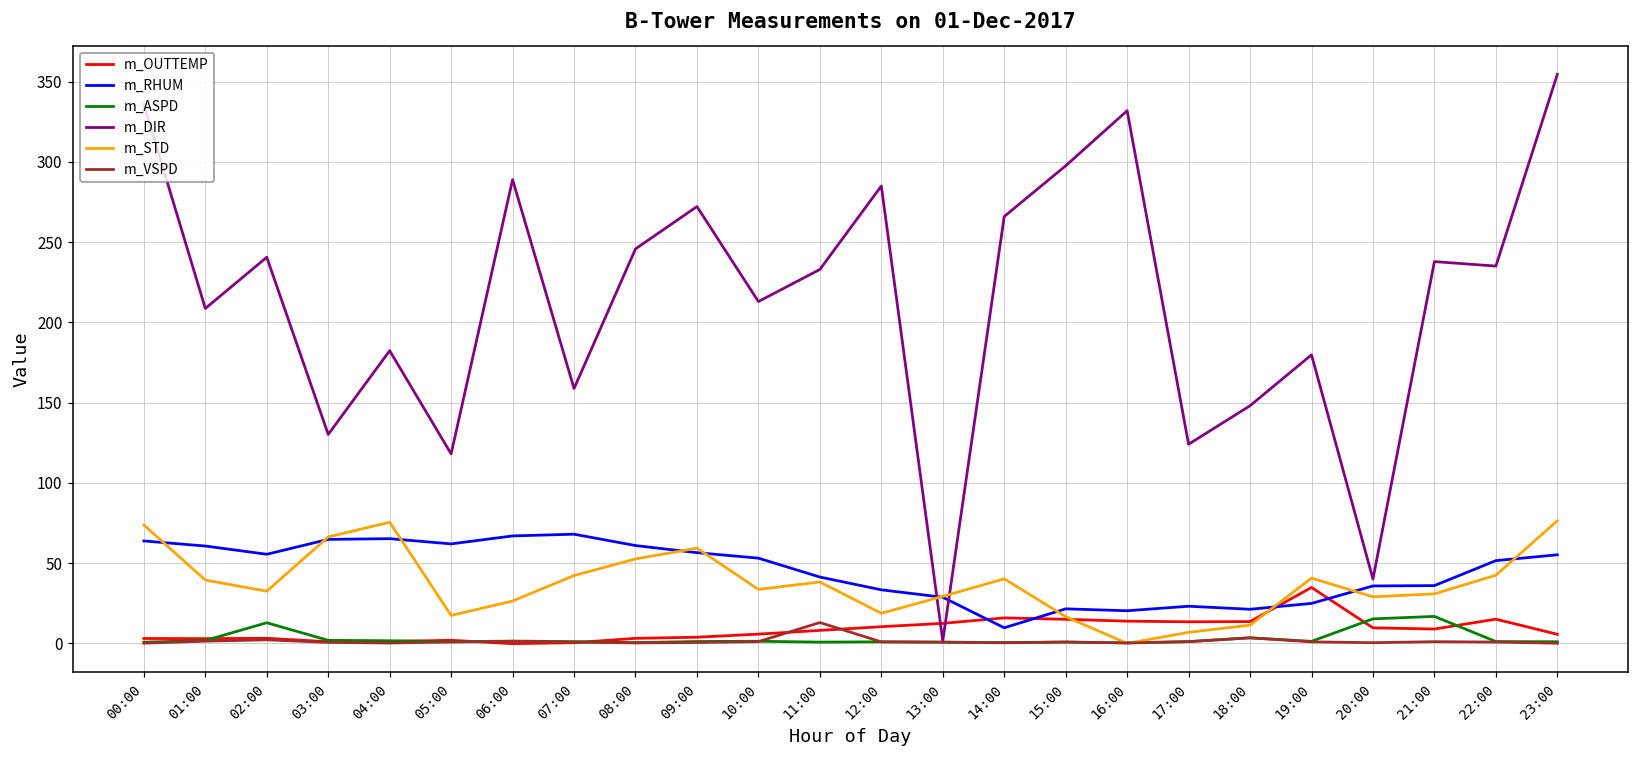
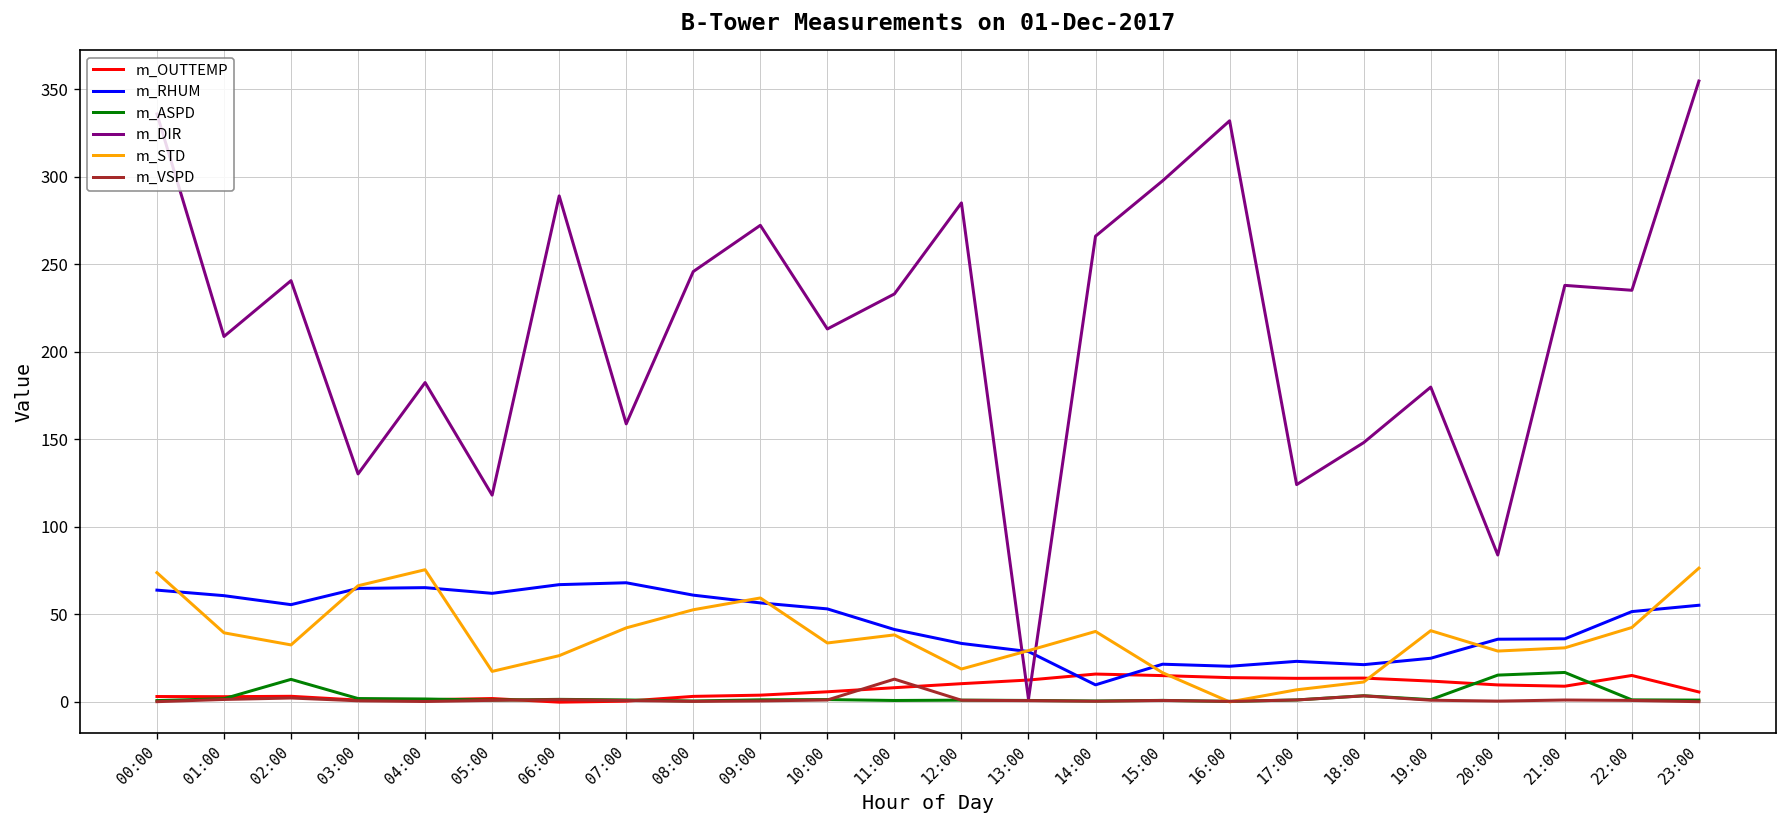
m_OUTTEMP, 19:00: 35 -> 12
m_DIR, 20:00: 40 -> 84
